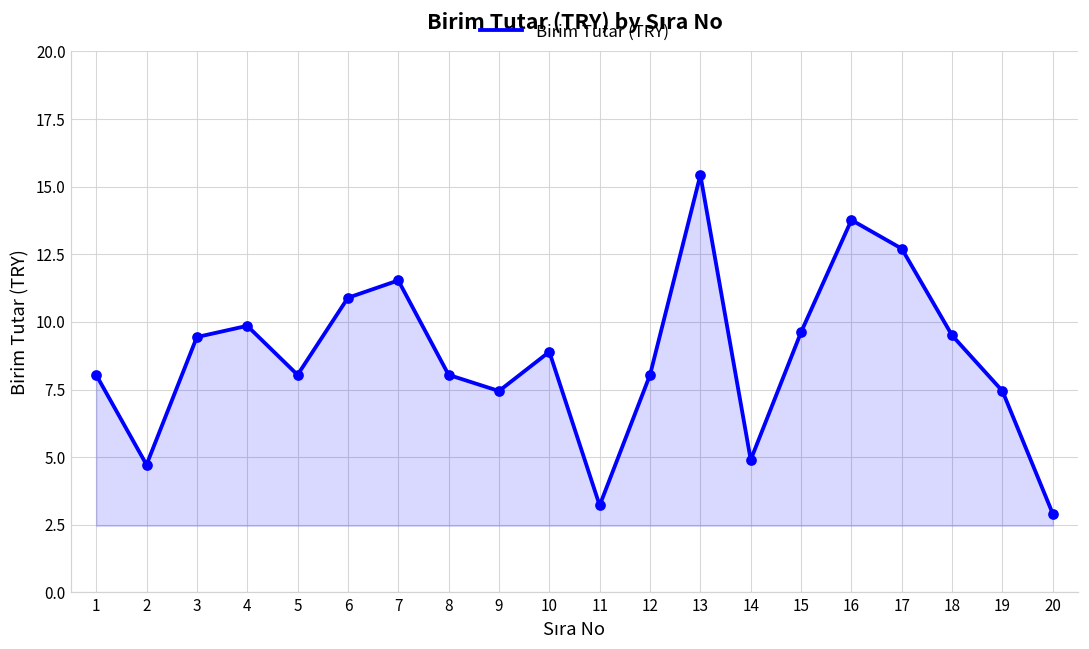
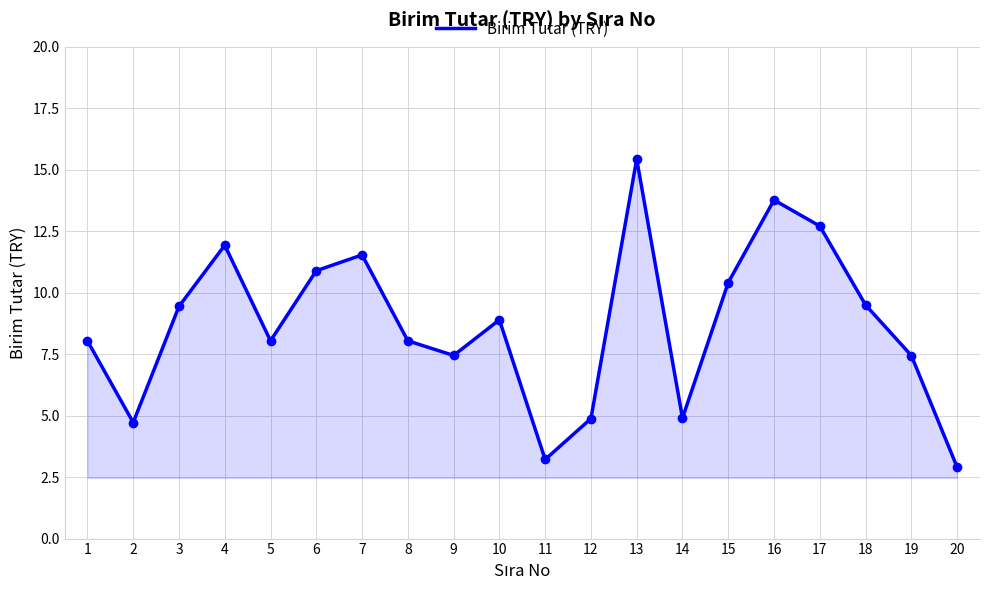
4: 9.9 -> 11.9
12: 8.0 -> 4.9
15: 9.6 -> 10.4
